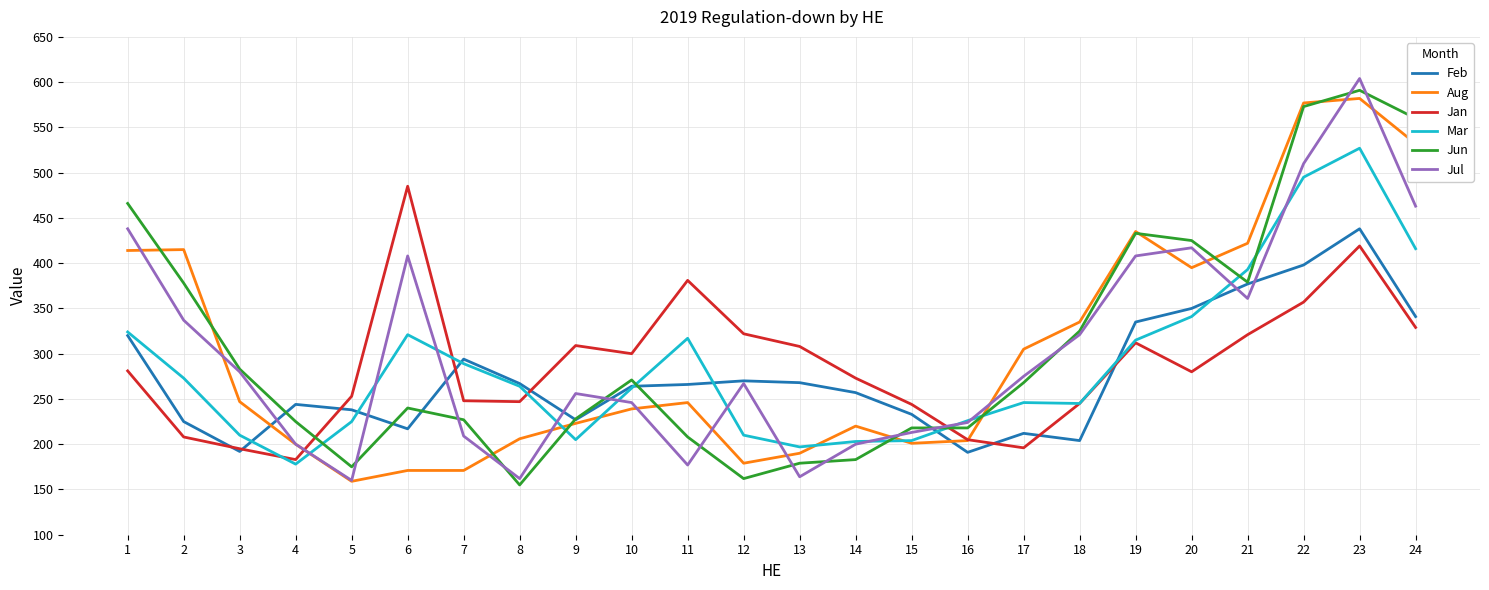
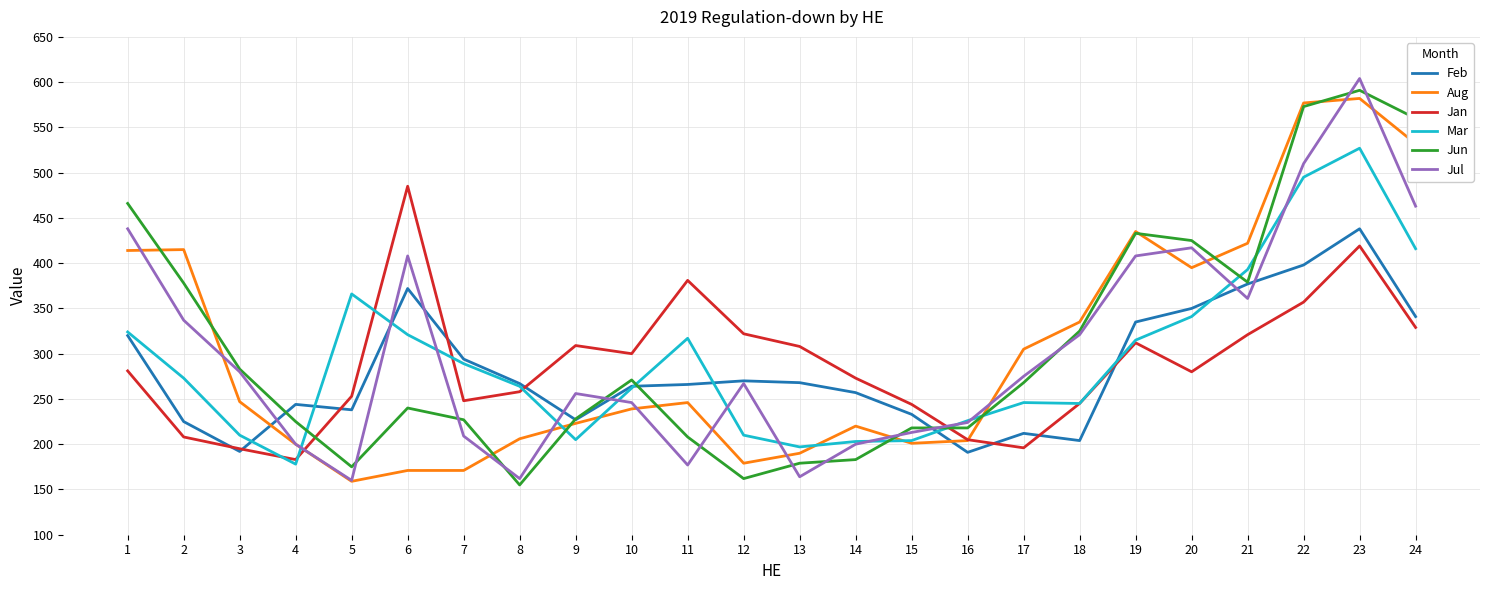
Mar, 5: 230 -> 370
Feb, 6: 220 -> 370
Jan, 8: 250 -> 260
